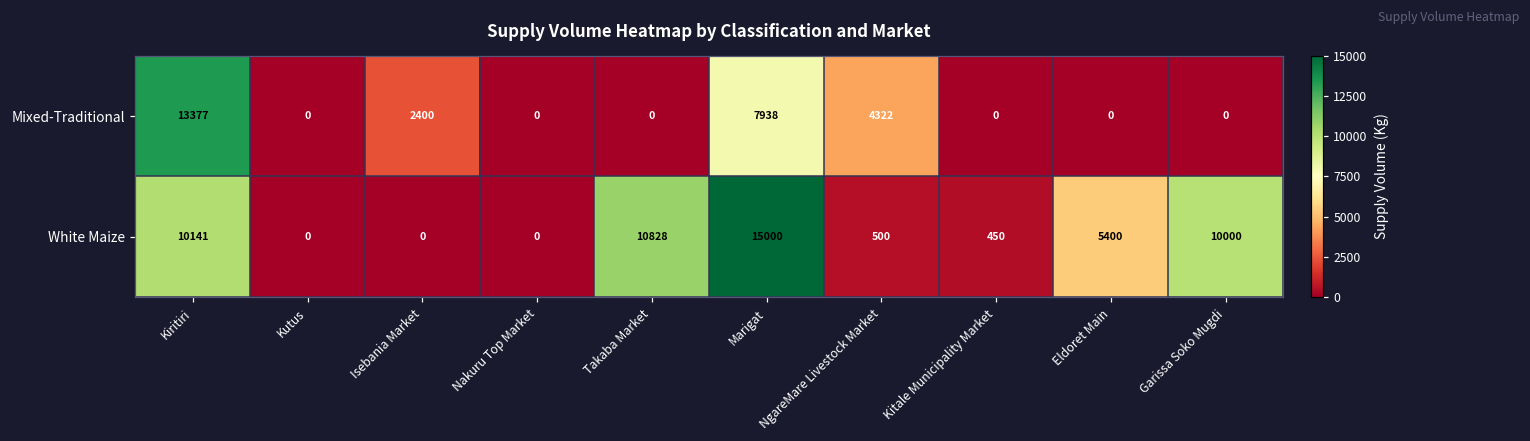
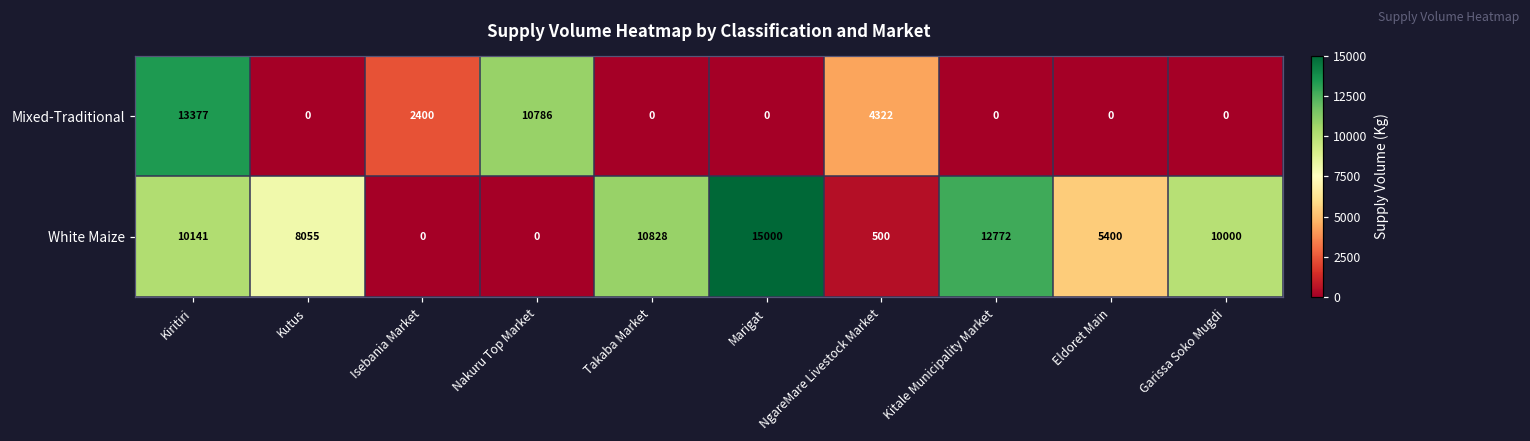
Mixed-Traditional, Nakuru Top Market: 0 -> 10786
Mixed-Traditional, Marigat: 7938 -> 0
White Maize, Kutus: 0 -> 8055
White Maize, Kitale Municipality Market: 450 -> 12772
